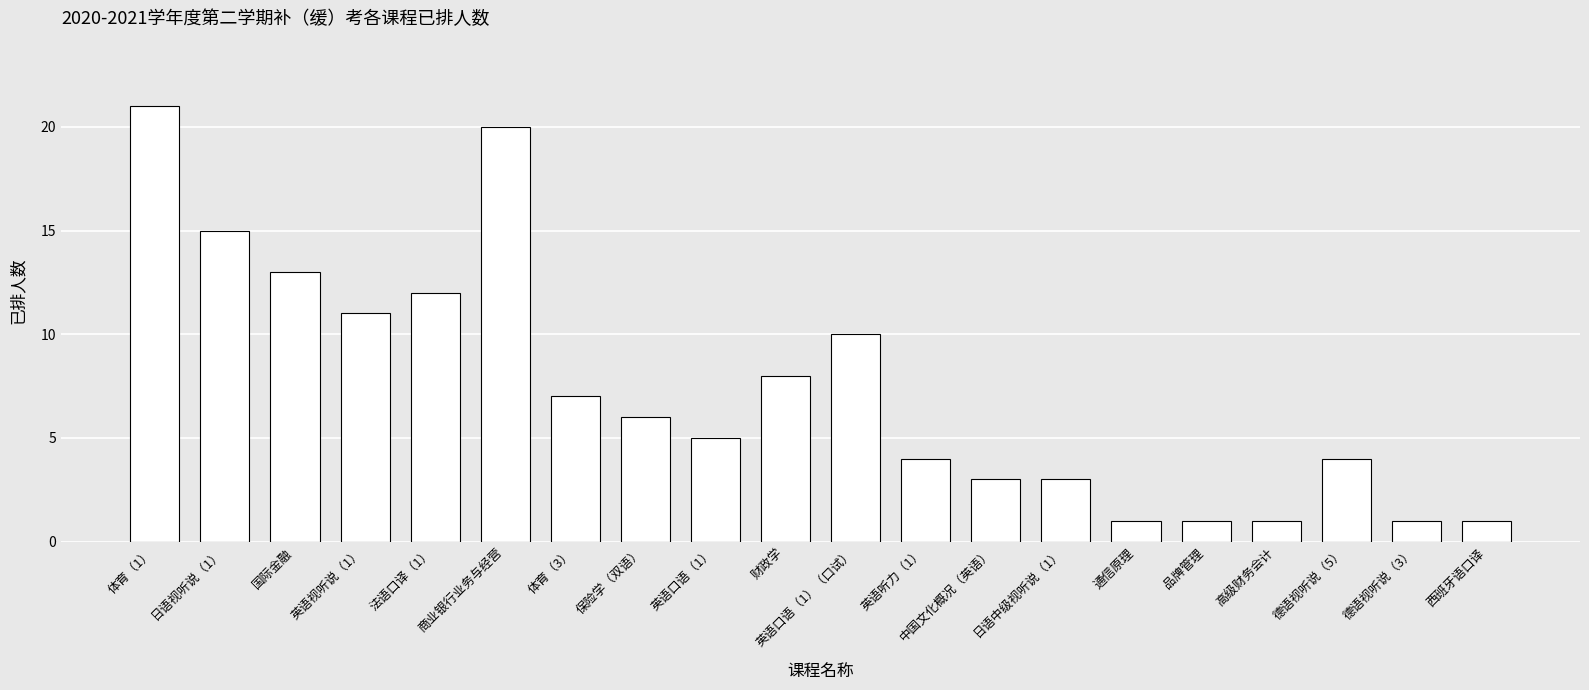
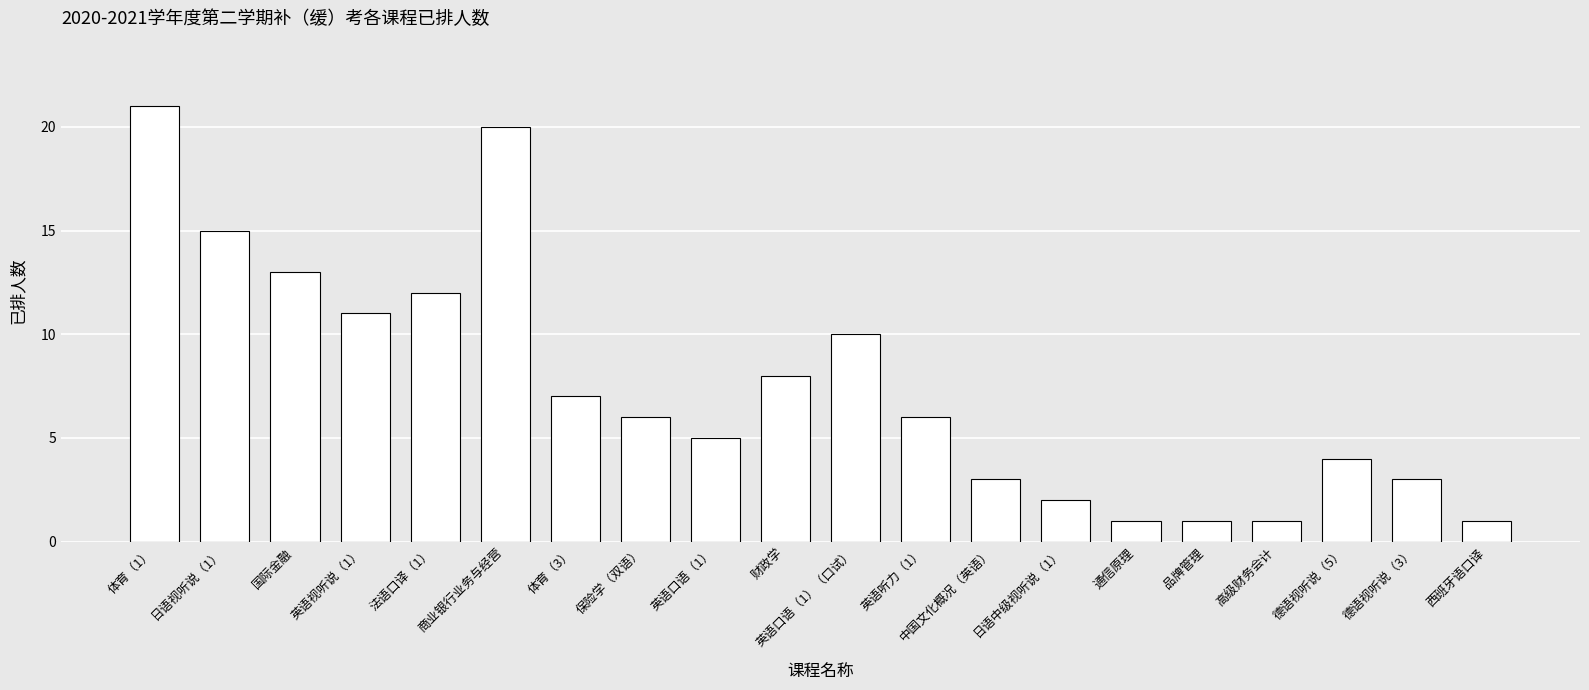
英语听力（1）: 4 -> 6
日语中级视听说（1）: 3 -> 2
德语视听说（3）: 1 -> 3
